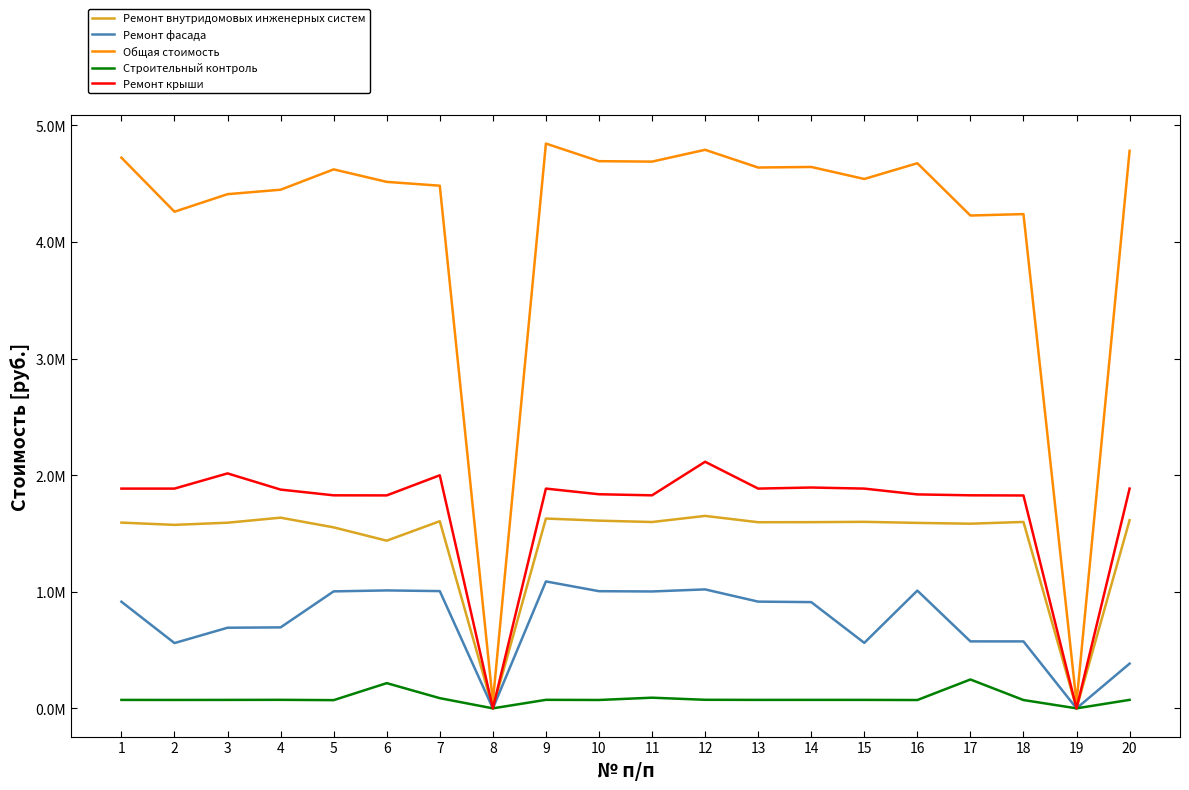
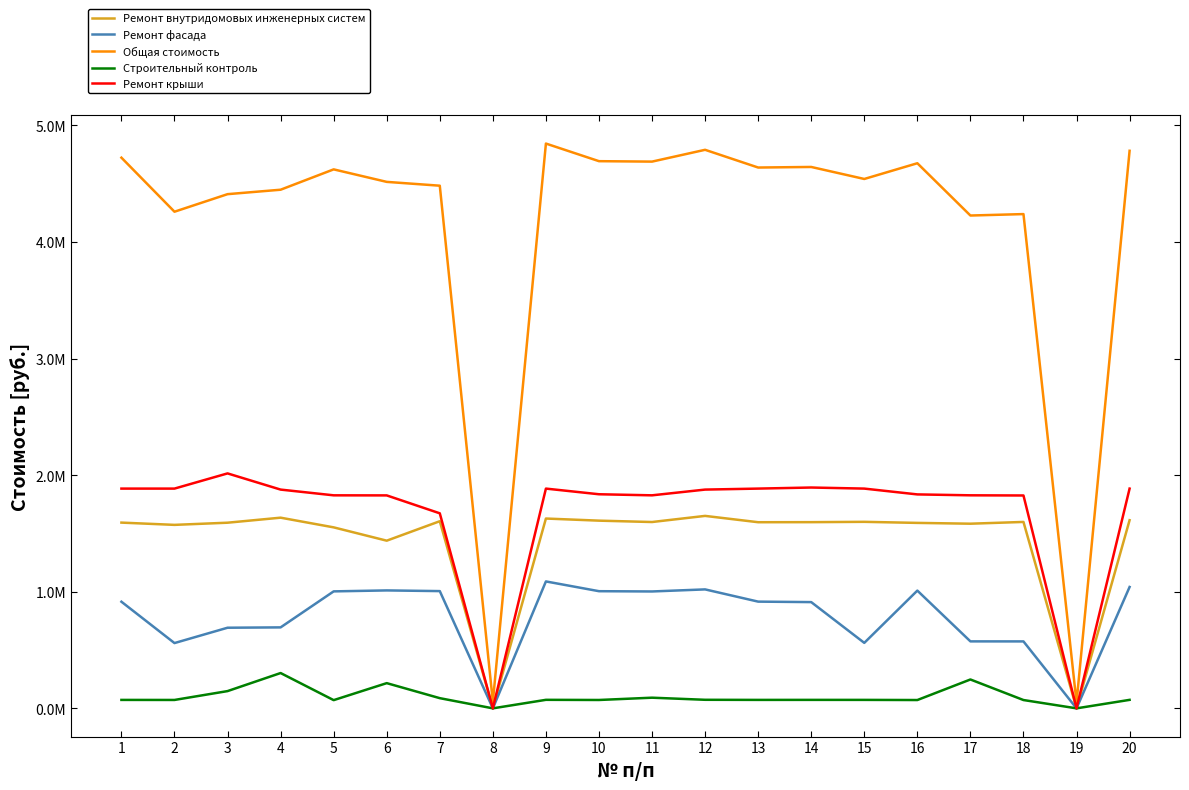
Строительный контроль, 3: 70000 -> 150000
Строительный контроль, 4: 70000 -> 300000
Ремонт крыши, 7: 2000000 -> 1670000
Ремонт крыши, 12: 2110000 -> 1880000
Ремонт фасада, 20: 380000 -> 1040000
